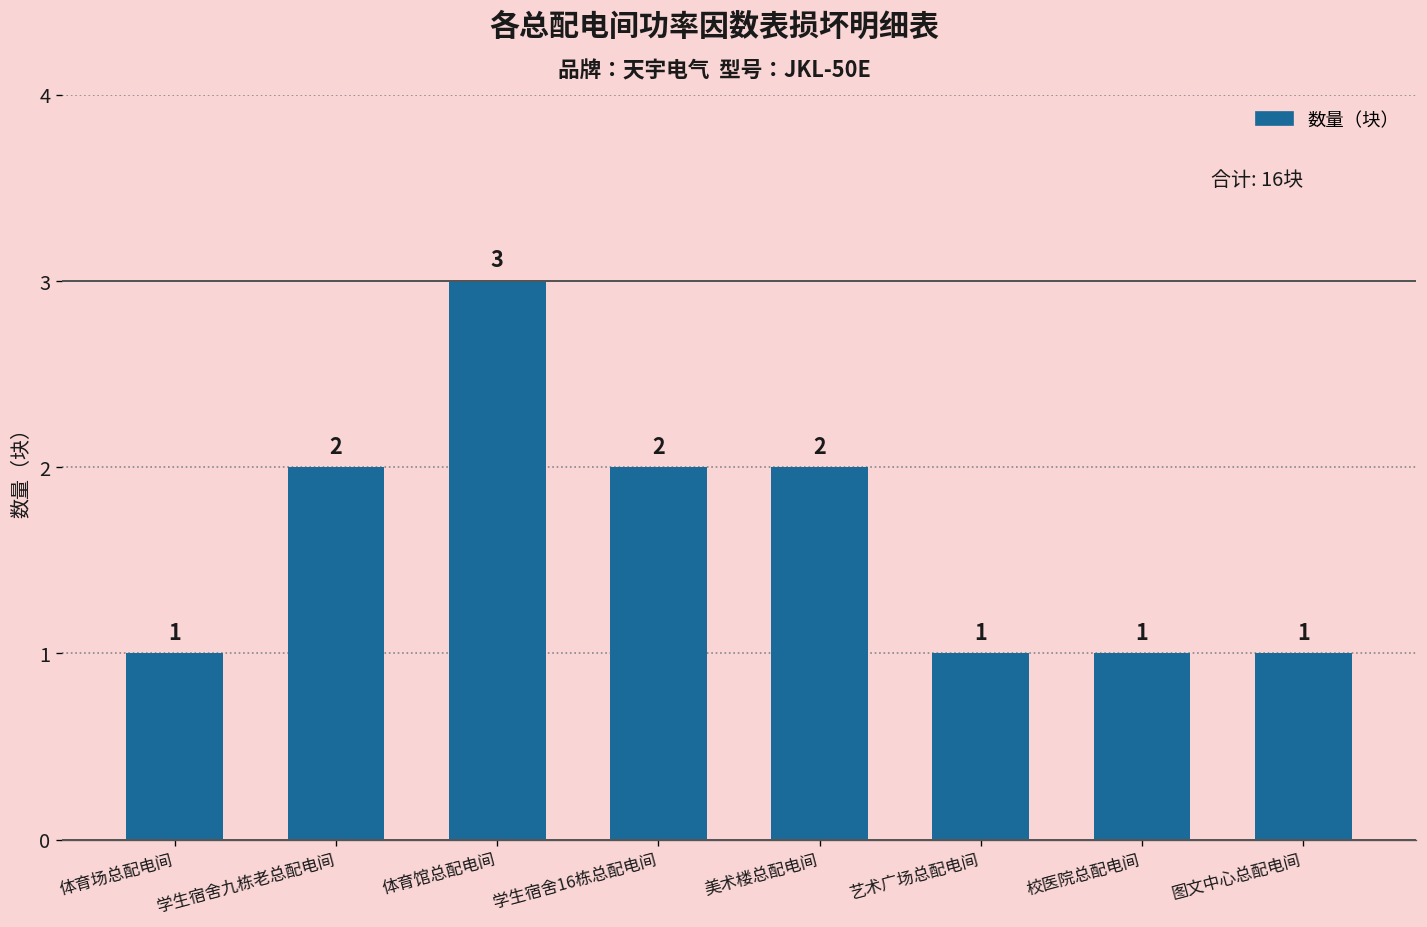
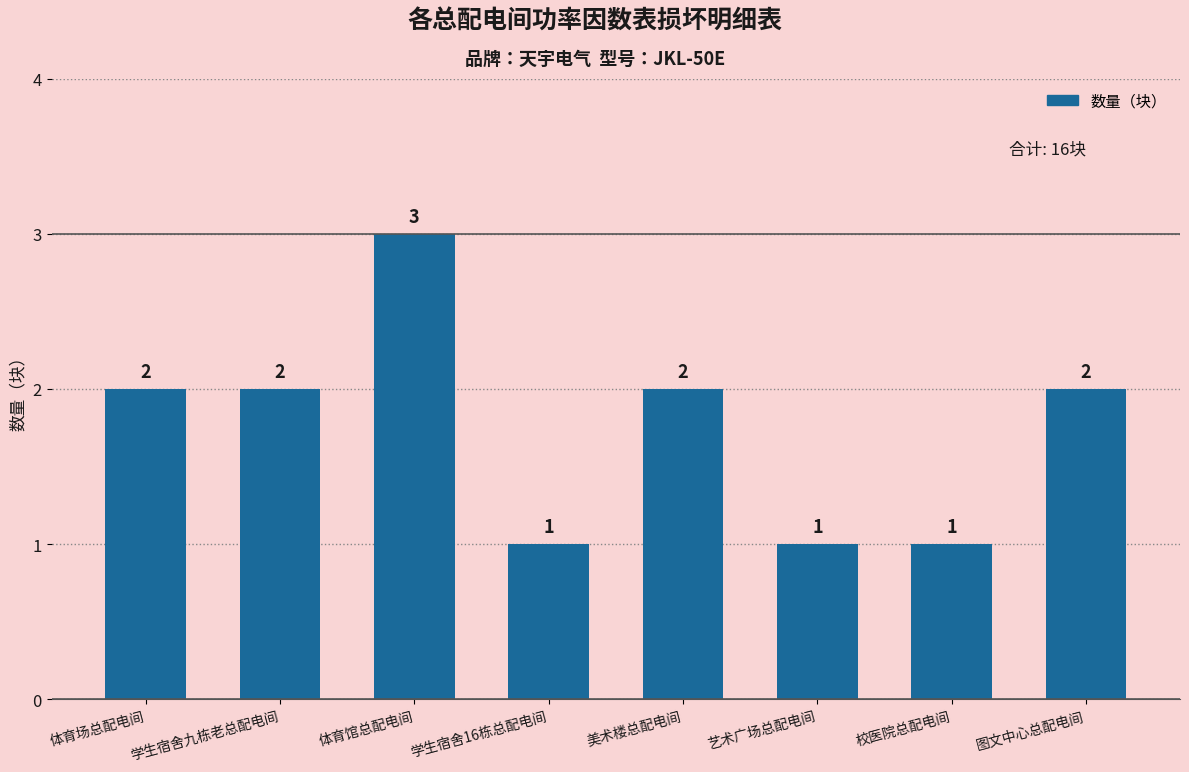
体育场总配电间: 1 -> 2
学生宿舍16栋总配电间: 2 -> 1
图文中心总配电间: 1 -> 2
